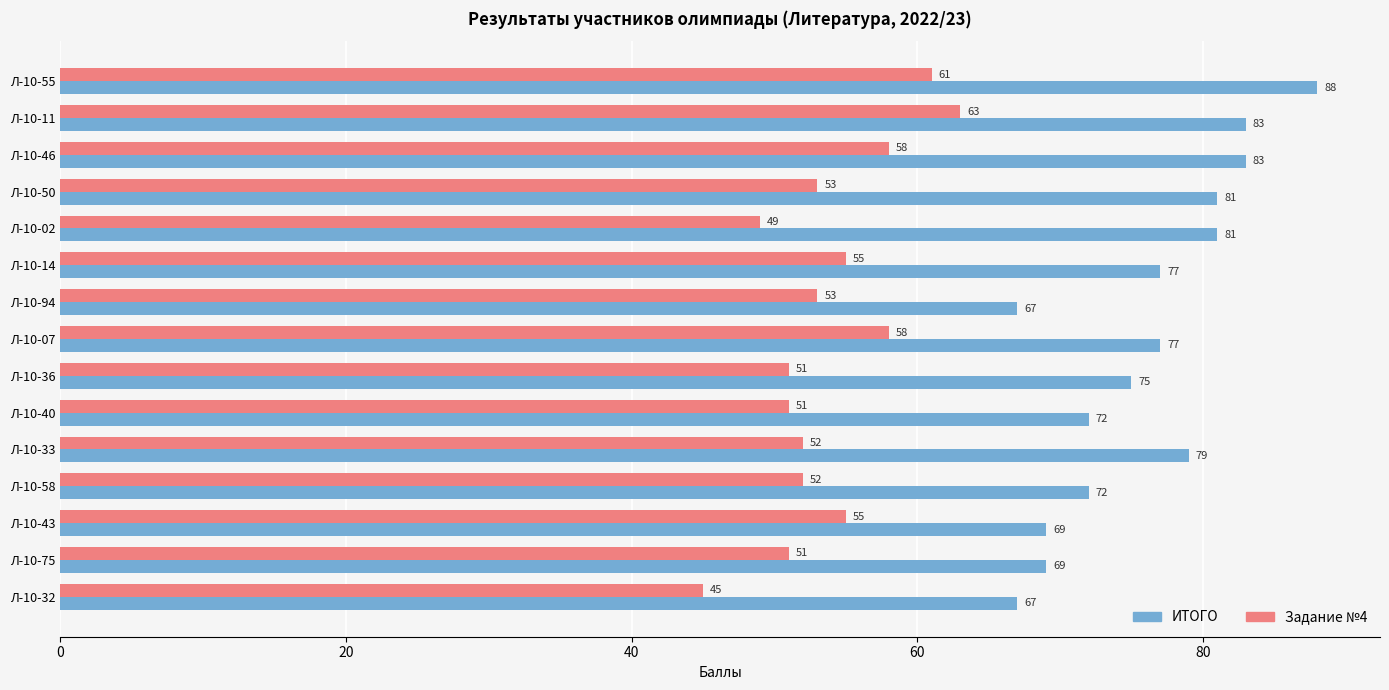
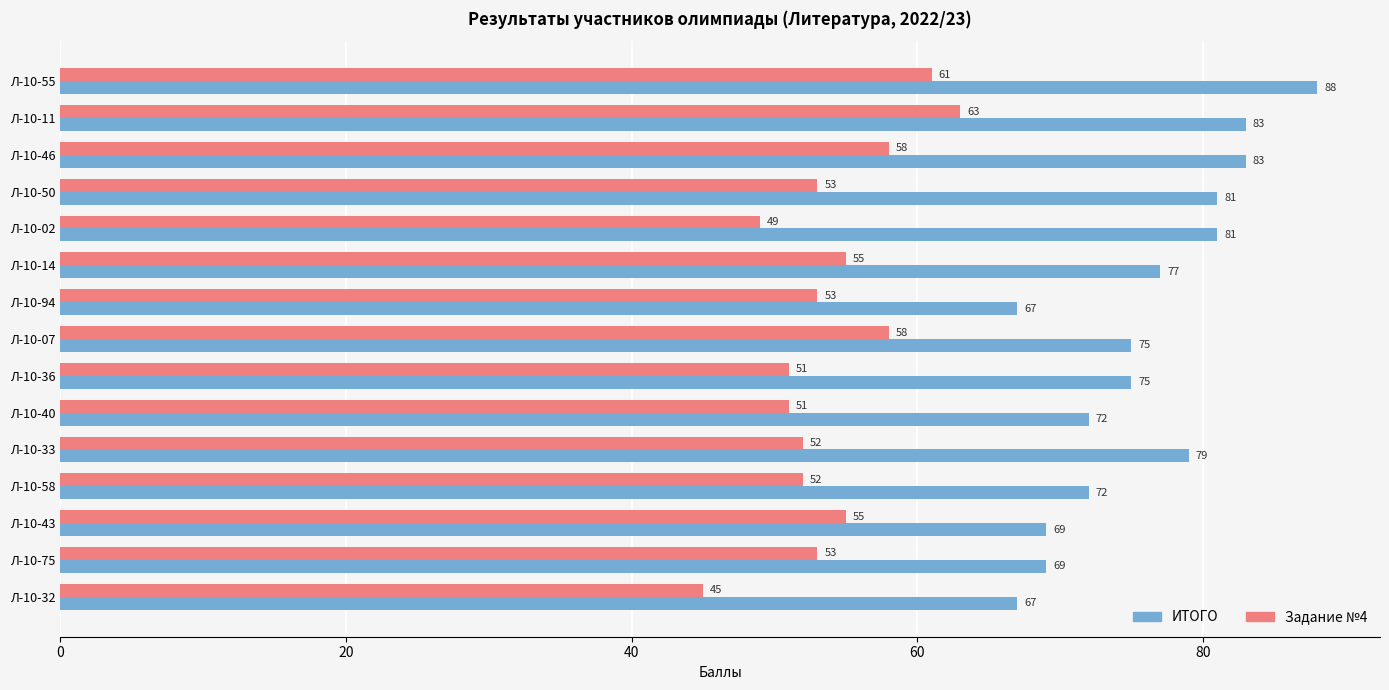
ИТОГО, Л-10-07: 77 -> 75
Задание №4, Л-10-75: 51 -> 53
